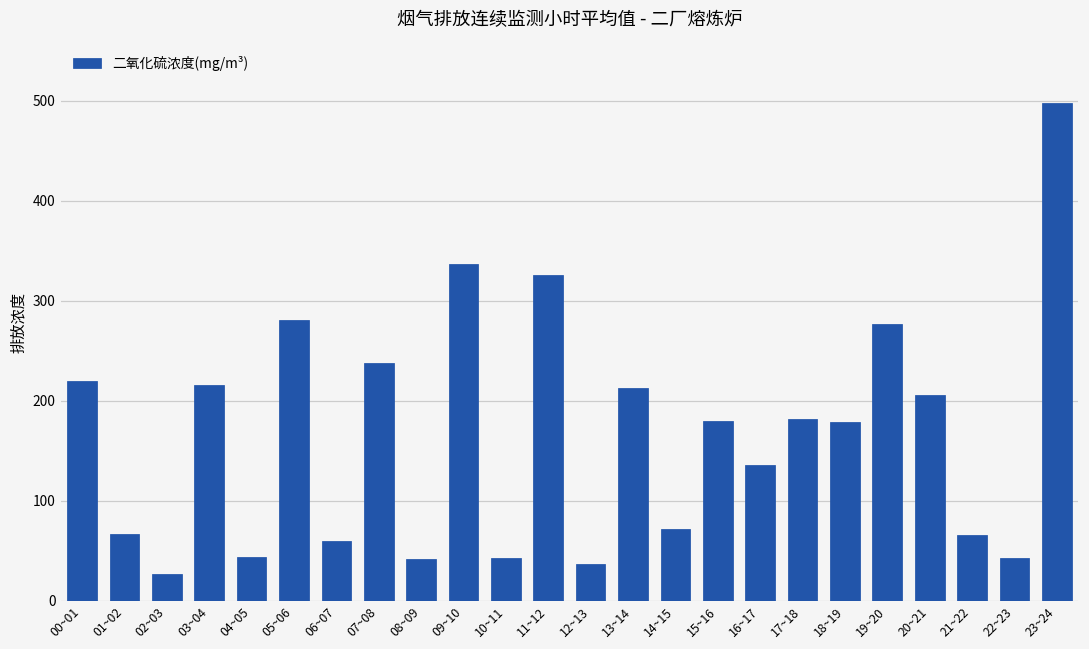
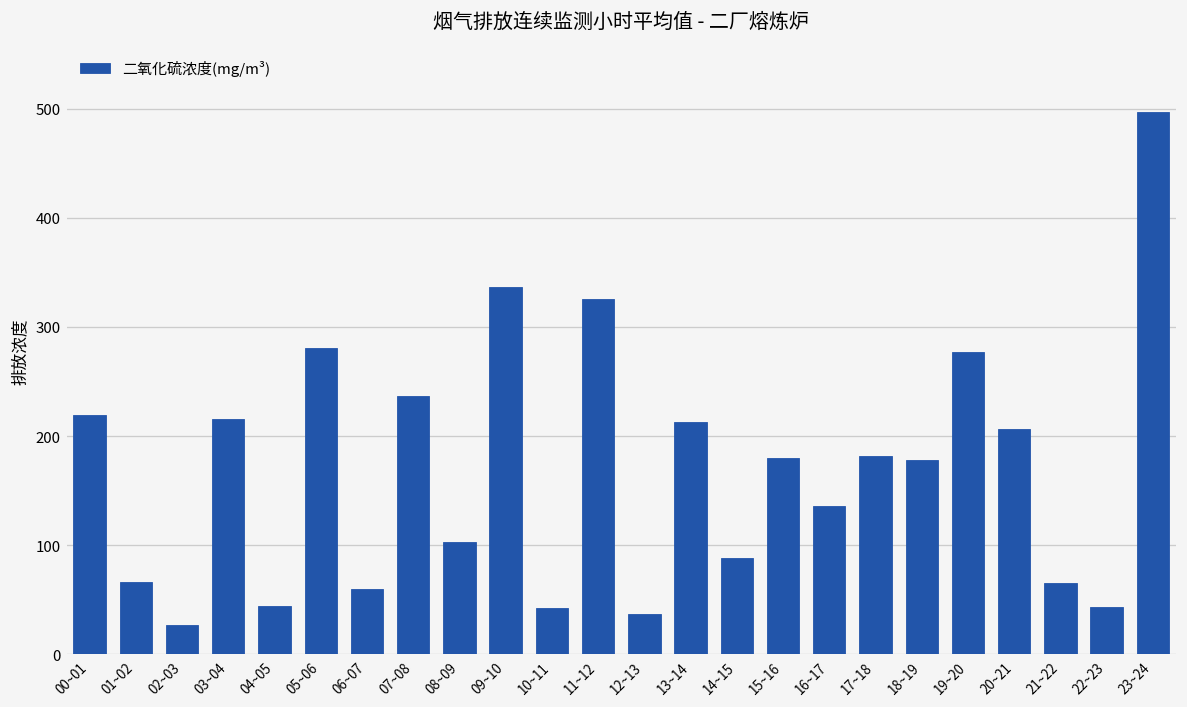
08~09: 40 -> 100
14~15: 70 -> 90
